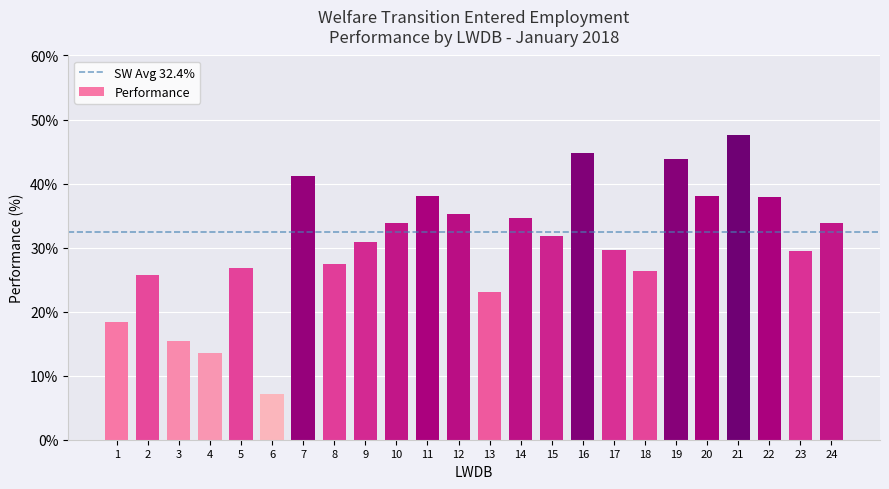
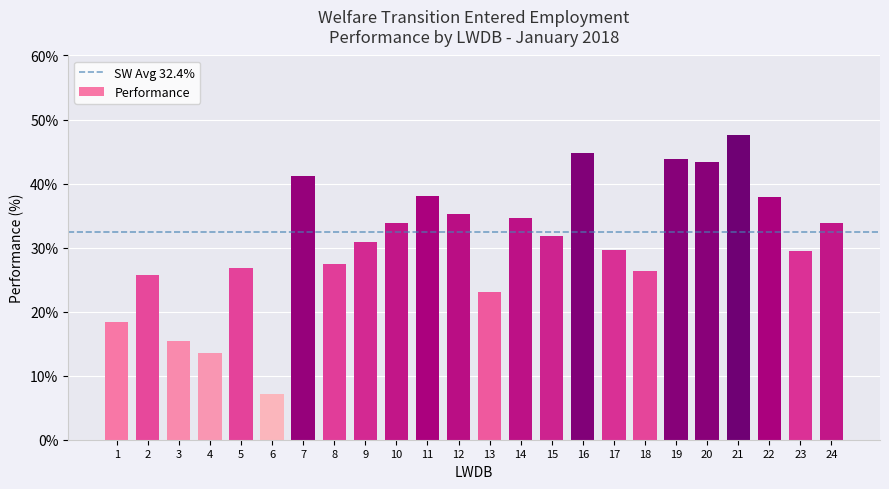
20: 38% -> 43%
